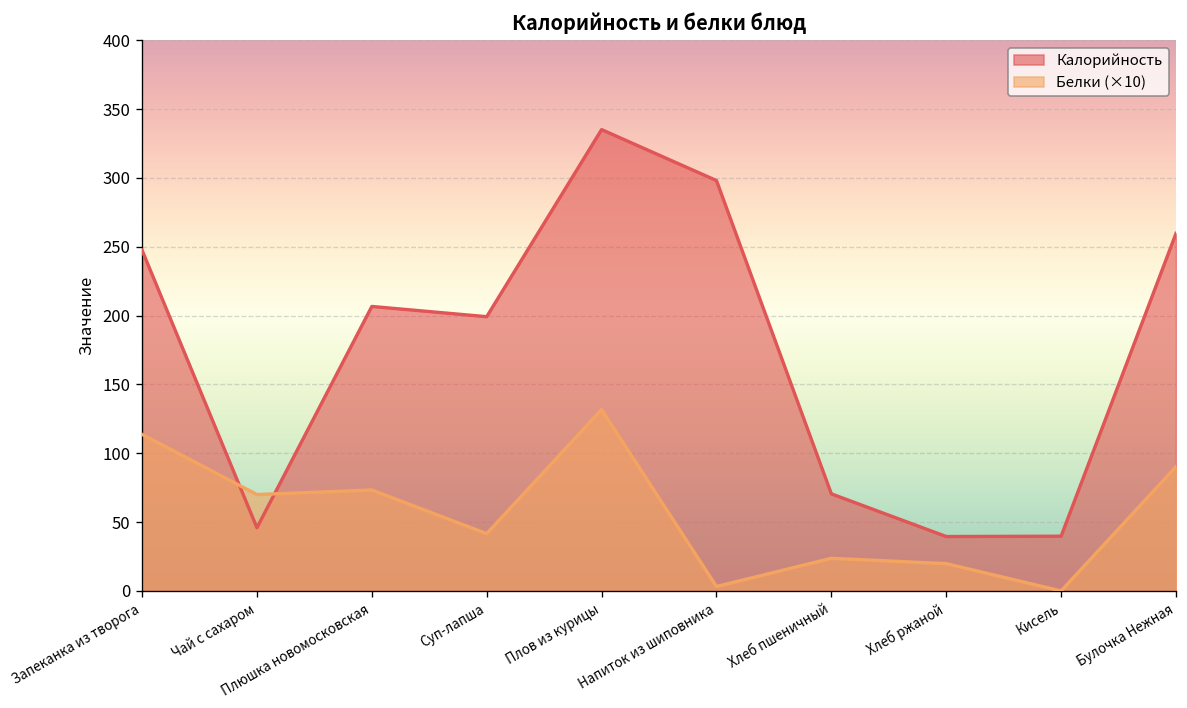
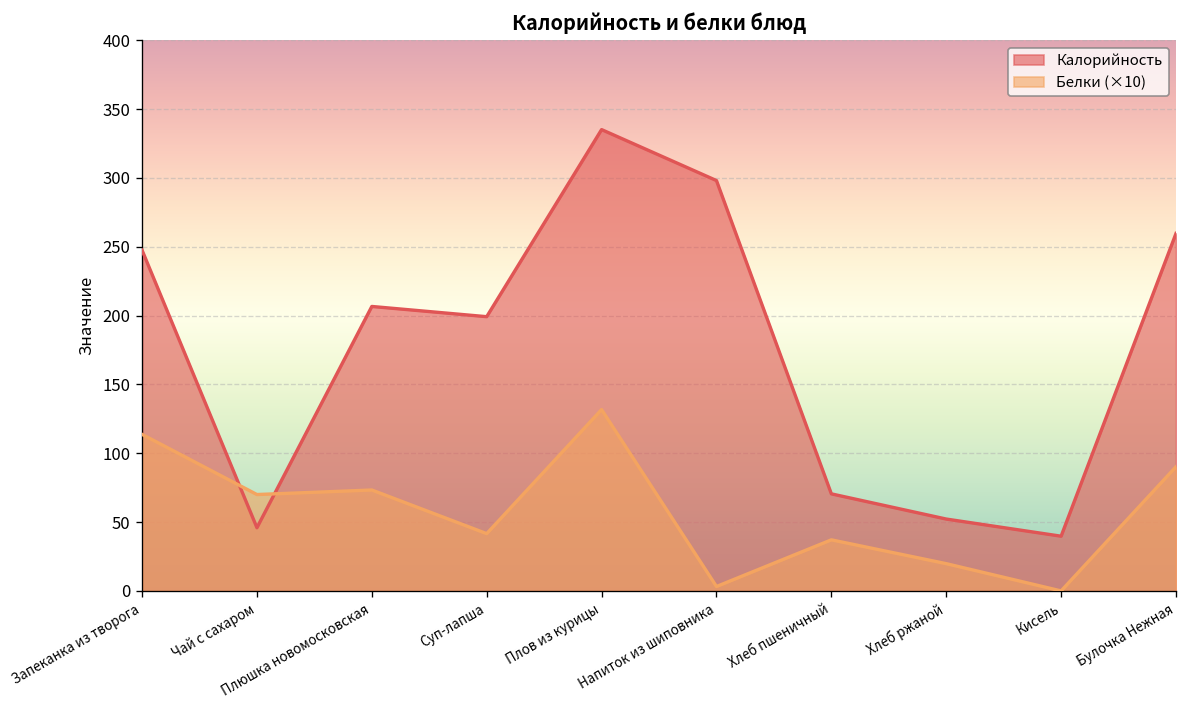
Белки (×10), Хлеб пшеничный: 24 -> 37
Калорийность, Хлеб ржаной: 40 -> 52
